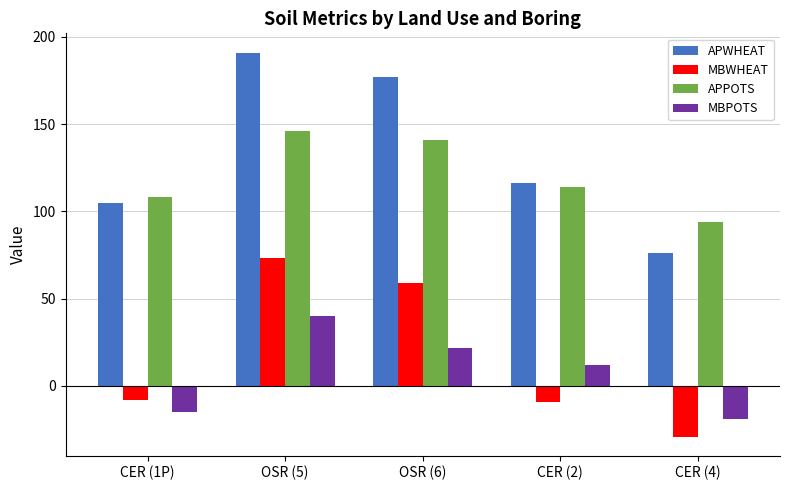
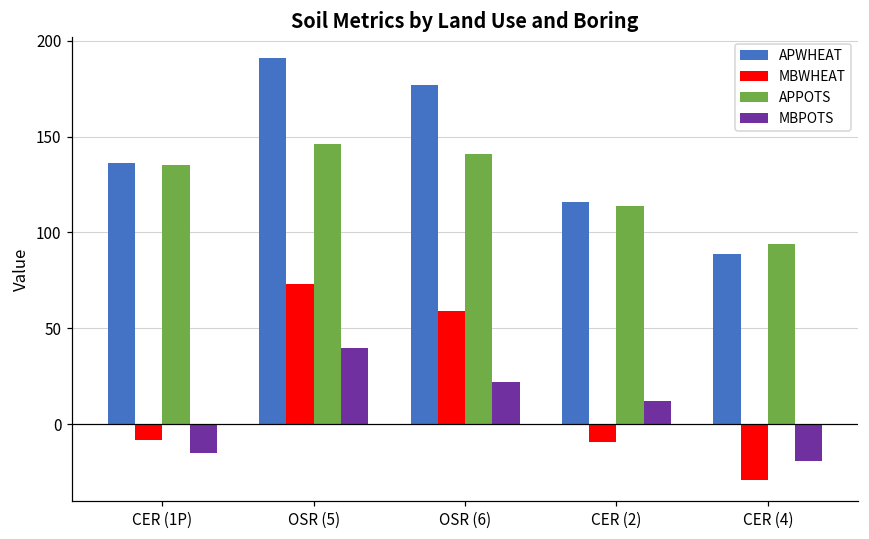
APWHEAT, CER (1P): 105 -> 136
APPOTS, CER (1P): 108 -> 135
APWHEAT, CER (4): 76 -> 89
